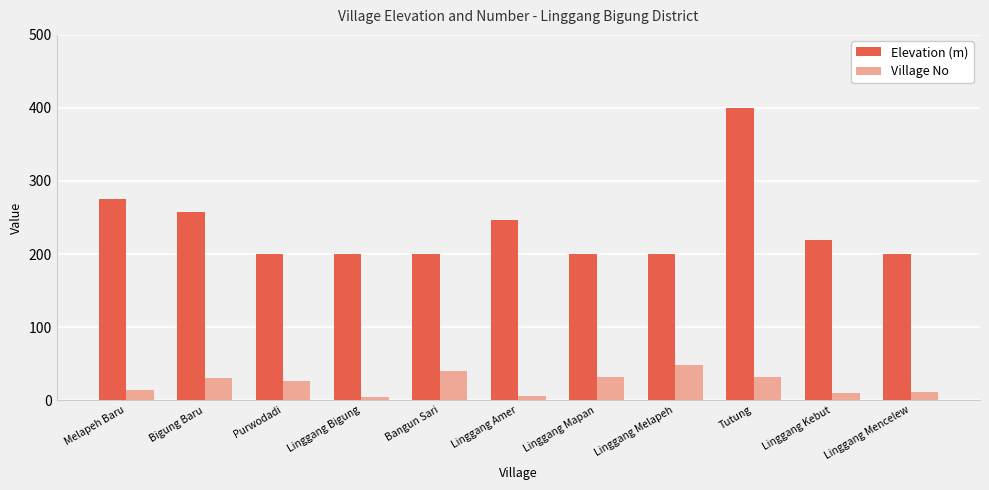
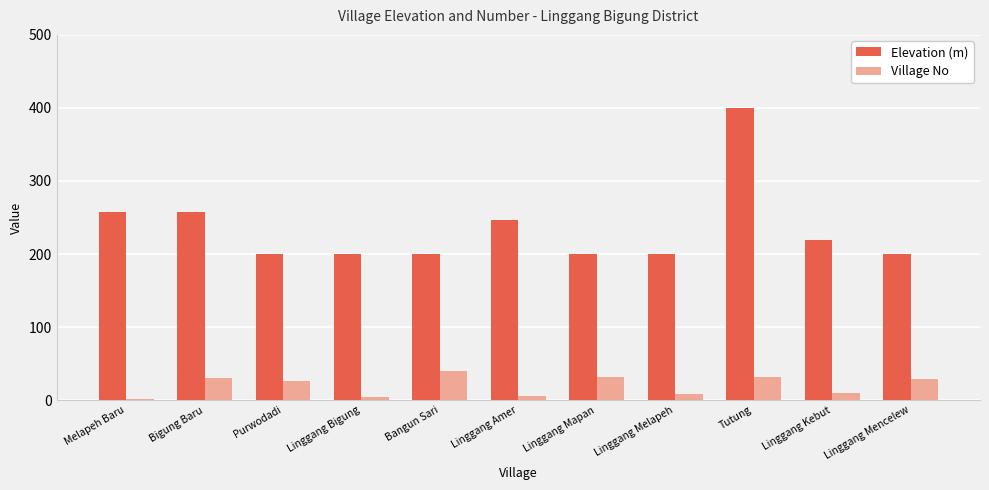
Elevation (m), Melapeh Baru: 280 -> 260
Village No, Melapeh Baru: 10 -> 0
Village No, Linggang Melapeh: 50 -> 10
Village No, Linggang Mencelew: 10 -> 30
